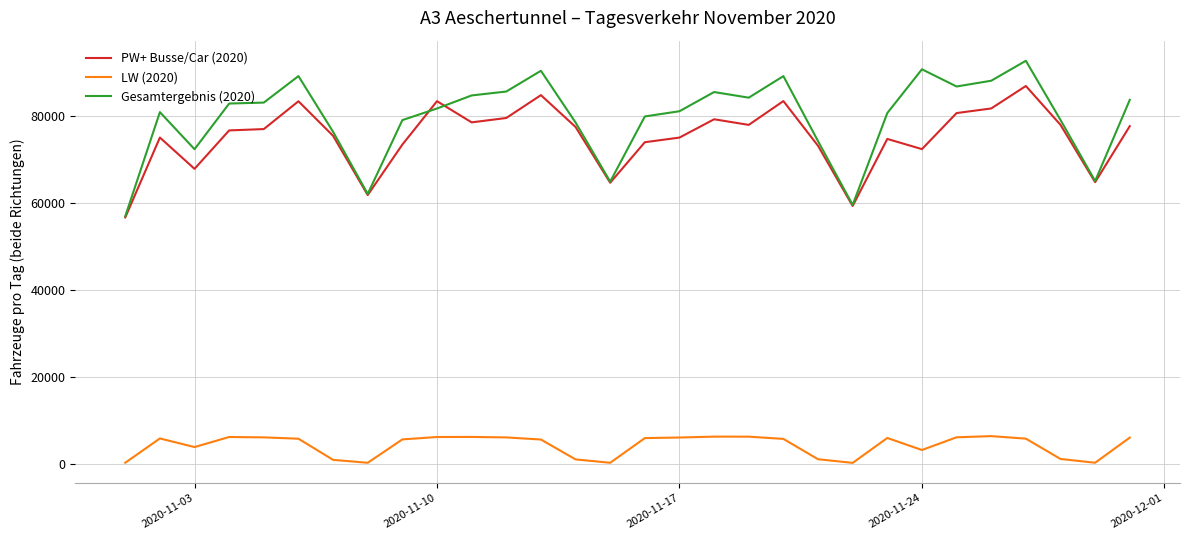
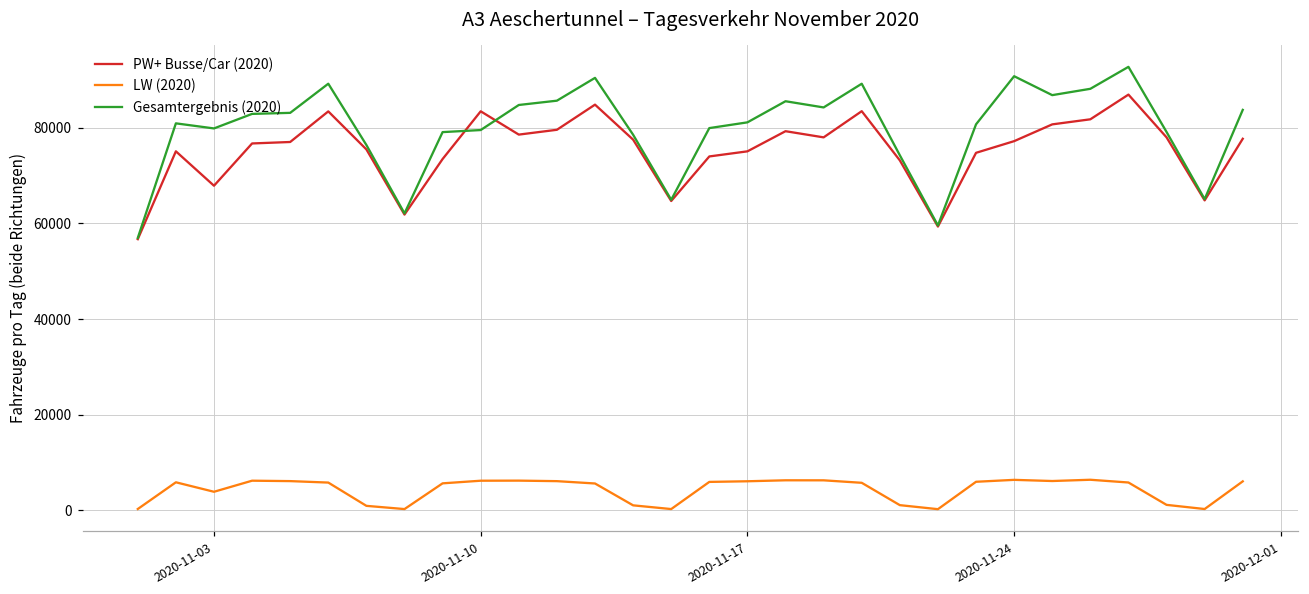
Gesamtergebnis (2020), 2020-11-03: 72000 -> 80000
Gesamtergebnis (2020), 2020-11-10: 82000 -> 80000
PW+ Busse/Car (2020), 2020-11-24: 72000 -> 77000
LW (2020), 2020-11-24: 3000 -> 6000
